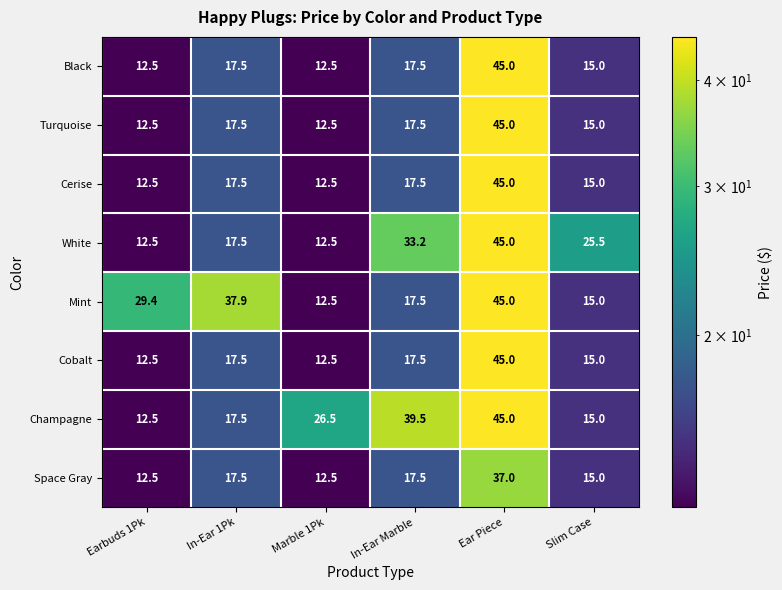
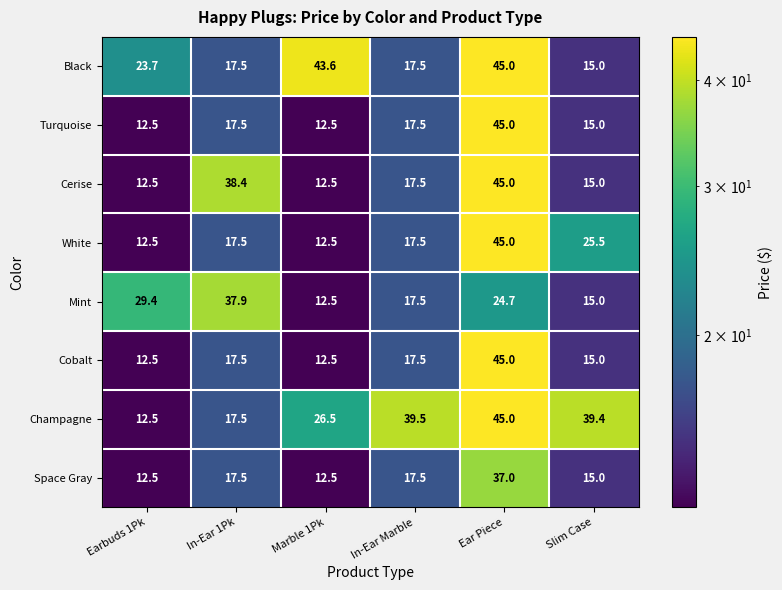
Black, Earbuds 1Pk: 12.5 -> 23.7
Black, Marble 1Pk: 12.5 -> 43.6
Cerise, In-Ear 1Pk: 17.5 -> 38.4
White, In-Ear Marble: 33.2 -> 17.5
Mint, Ear Piece: 45.0 -> 24.7
Champagne, Slim Case: 15.0 -> 39.4
